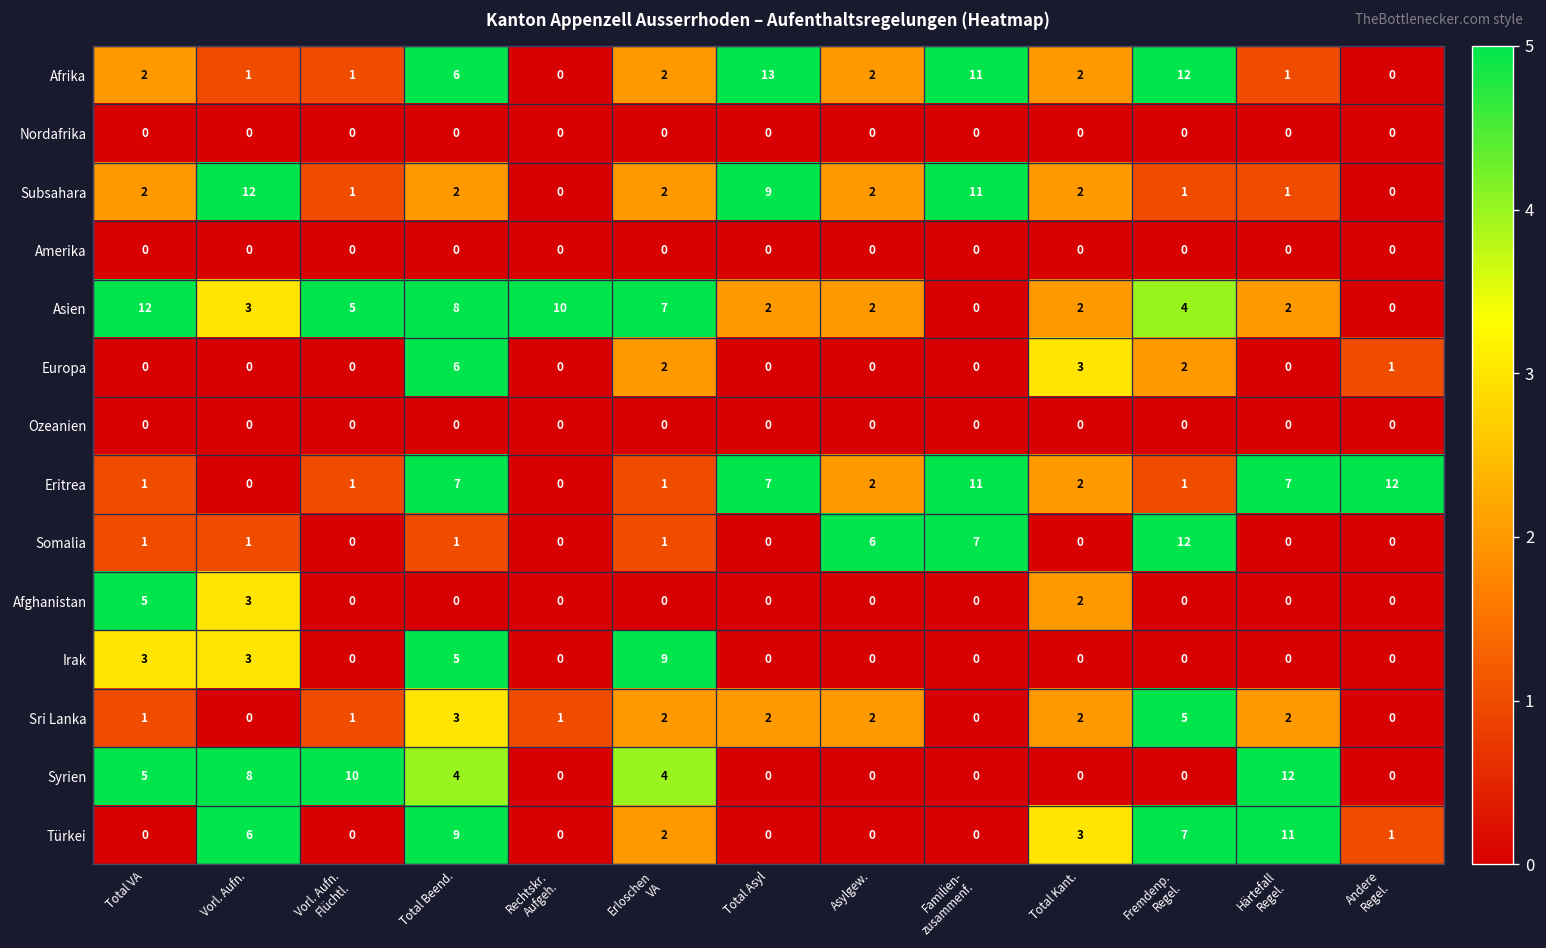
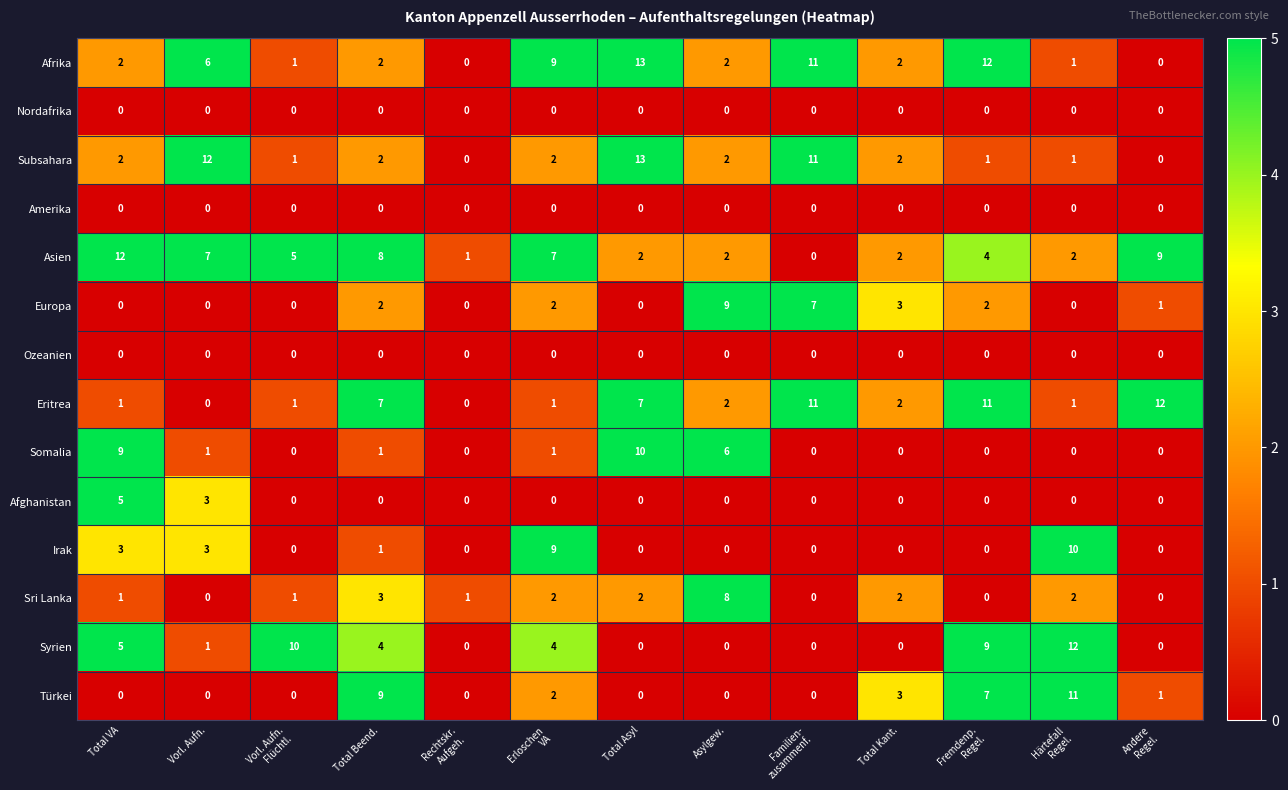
Afrika, Vorl. Aufn.: 1 -> 6
Afrika, Total Beend.: 6 -> 2
Afrika, Erloschen VA: 2 -> 9
Subsahara, Total Asyl: 9 -> 13
Asien, Vorl. Aufn.: 3 -> 7
Asien, Rechtskr. Aufgeh.: 10 -> 1
Asien, Andere Regel.: 0 -> 9
Europa, Total Beend.: 6 -> 2
Europa, Asylgew.: 0 -> 9
Europa, Familien- zusammenf.: 0 -> 7
Eritrea, Fremdenp. Regel.: 1 -> 11
Eritrea, Härtefall Regel.: 7 -> 1
Somalia, Total VA: 1 -> 9
Somalia, Total Asyl: 0 -> 10
Somalia, Familien- zusammenf.: 7 -> 0
Somalia, Fremdenp. Regel.: 12 -> 0
Afghanistan, Total Kant.: 2 -> 0
Irak, Total Beend.: 5 -> 1
Irak, Härtefall Regel.: 0 -> 10
Sri Lanka, Asylgew.: 2 -> 8
Sri Lanka, Fremdenp. Regel.: 5 -> 0
Syrien, Vorl. Aufn.: 8 -> 1
Syrien, Fremdenp. Regel.: 0 -> 9
Türkei, Vorl. Aufn.: 6 -> 0
